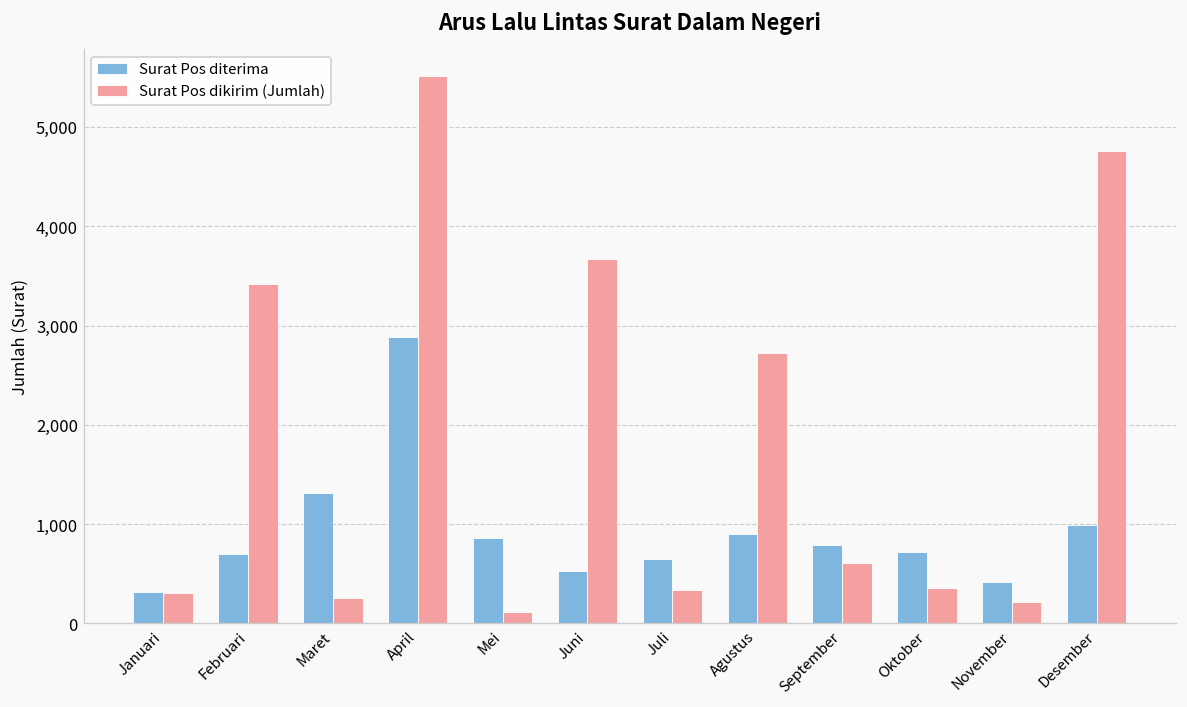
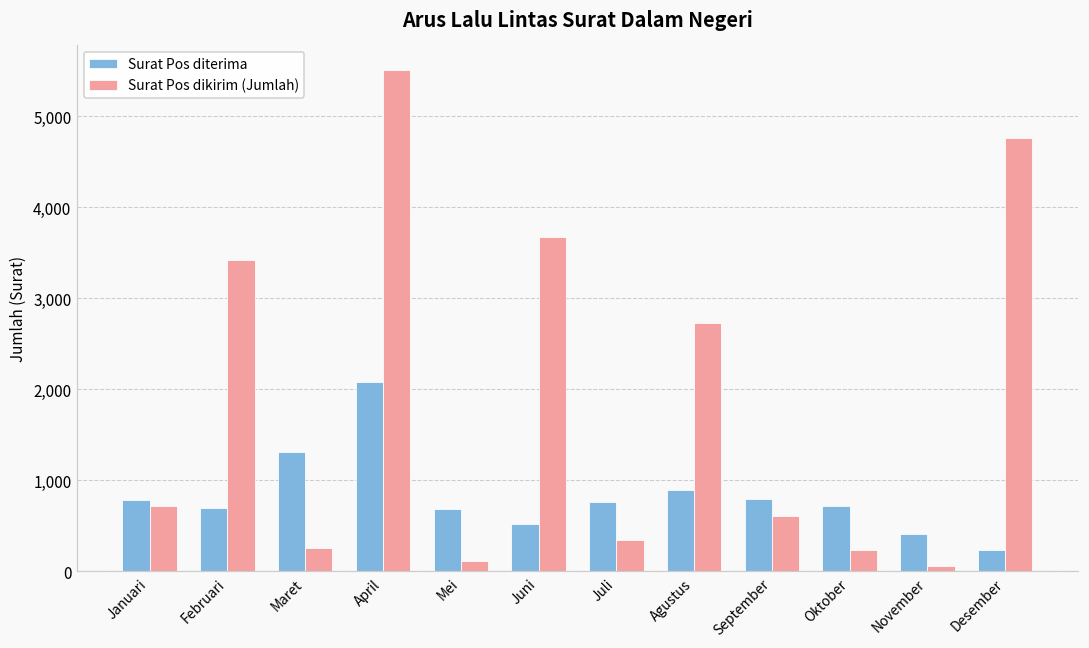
Surat Pos diterima, Januari: 300 -> 800
Surat Pos dikirim (Jumlah), Januari: 300 -> 700
Surat Pos diterima, April: 2,900 -> 2,100
Surat Pos diterima, Mei: 900 -> 700
Surat Pos diterima, Juli: 600 -> 800
Surat Pos dikirim (Jumlah), Oktober: 400 -> 200
Surat Pos dikirim (Jumlah), November: 200 -> 100
Surat Pos diterima, Desember: 1,000 -> 200
